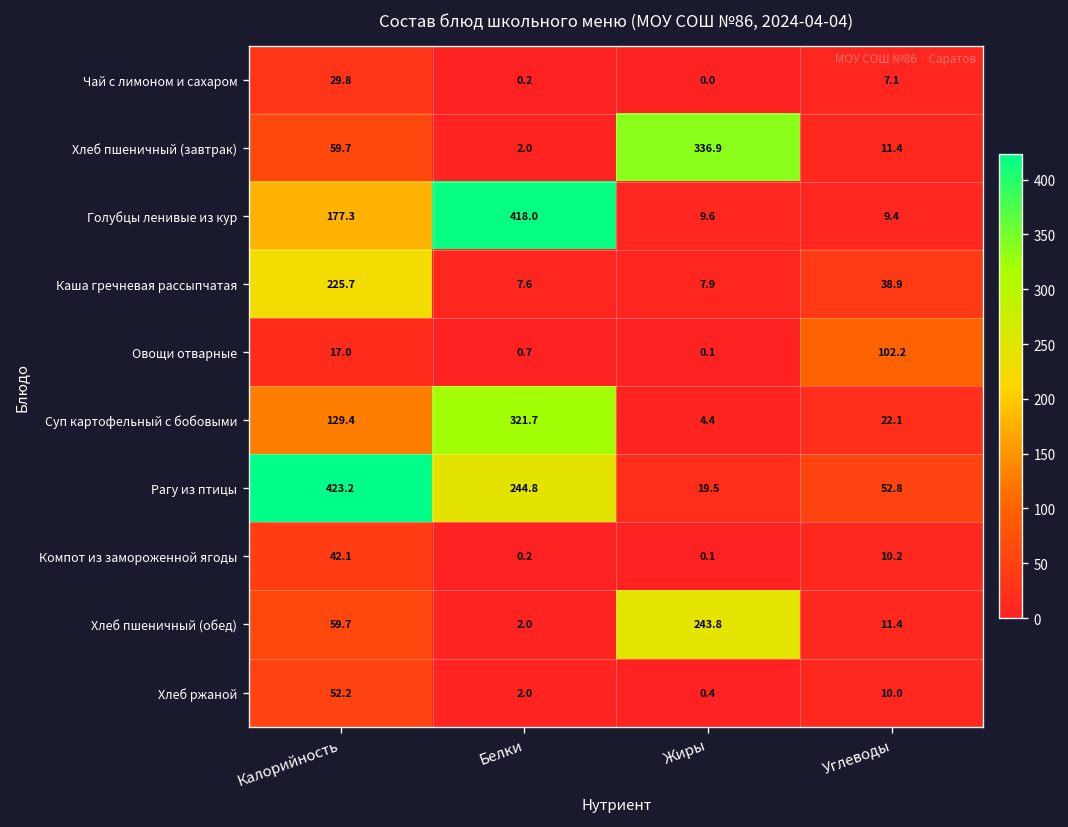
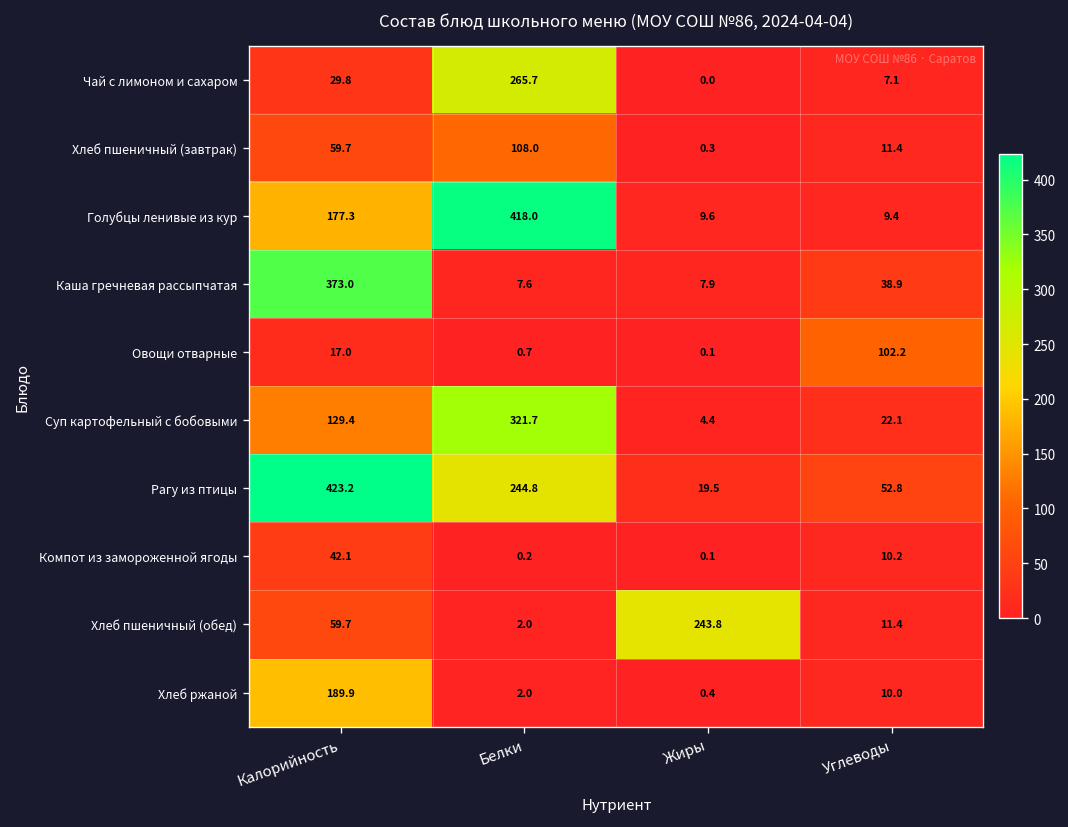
Чай с лимоном и сахаром, Белки: 0.2 -> 265.7
Хлеб пшеничный (завтрак), Белки: 2.0 -> 108.0
Хлеб пшеничный (завтрак), Жиры: 336.9 -> 0.3
Каша гречневая рассыпчатая, Калорийность: 225.7 -> 373.0
Хлеб ржаной, Калорийность: 52.2 -> 189.9
